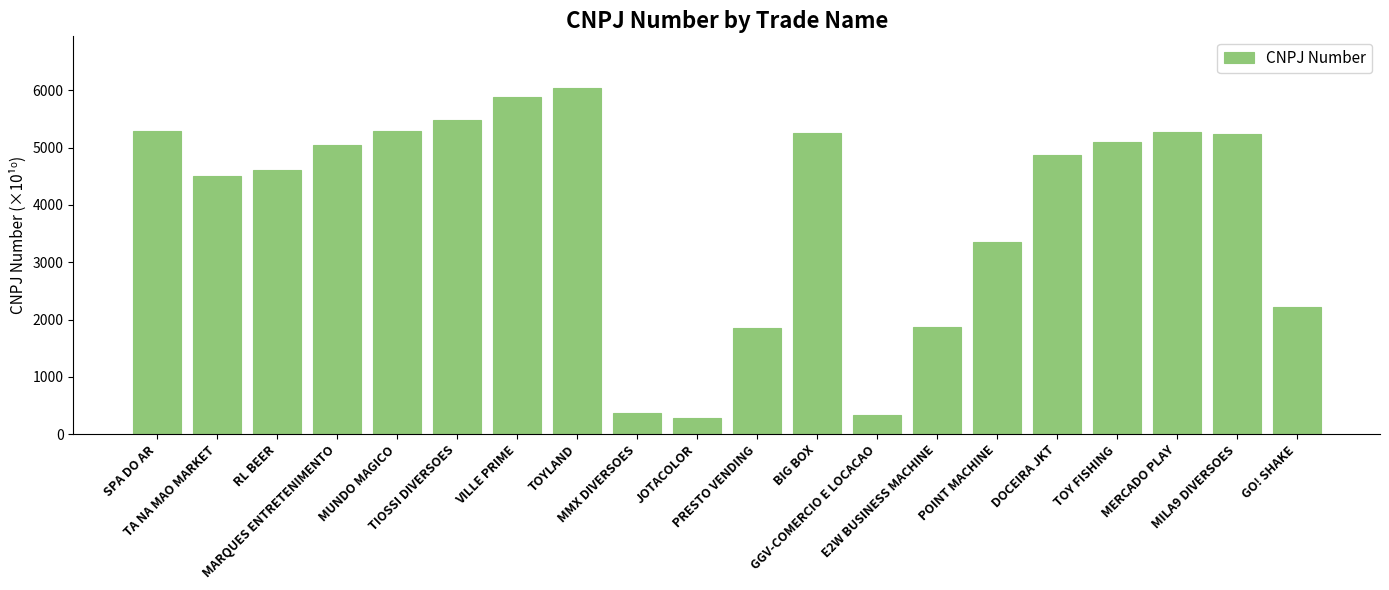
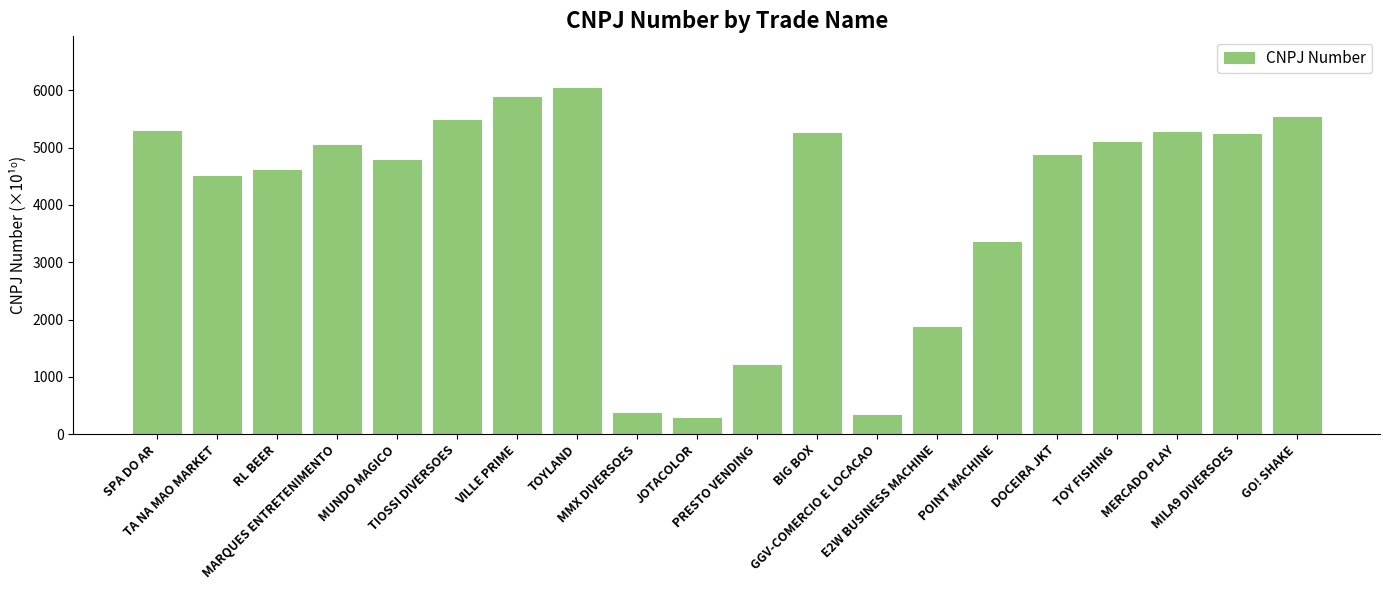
MUNDO MAGICO: 5300 -> 4800
PRESTO VENDING: 1900 -> 1200
GO! SHAKE: 2200 -> 5500
